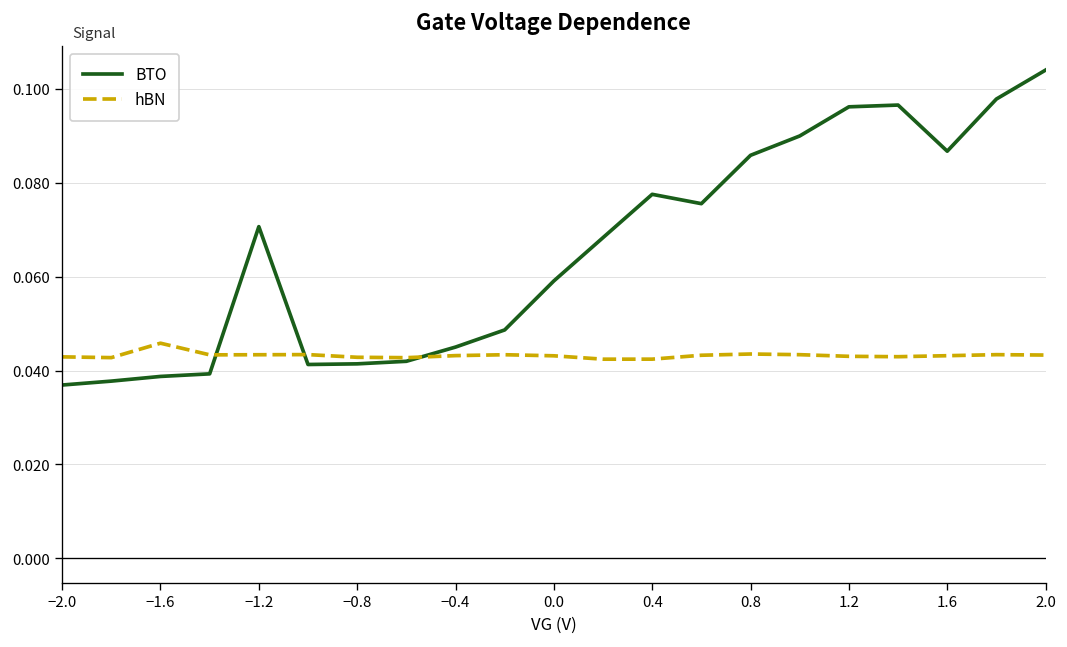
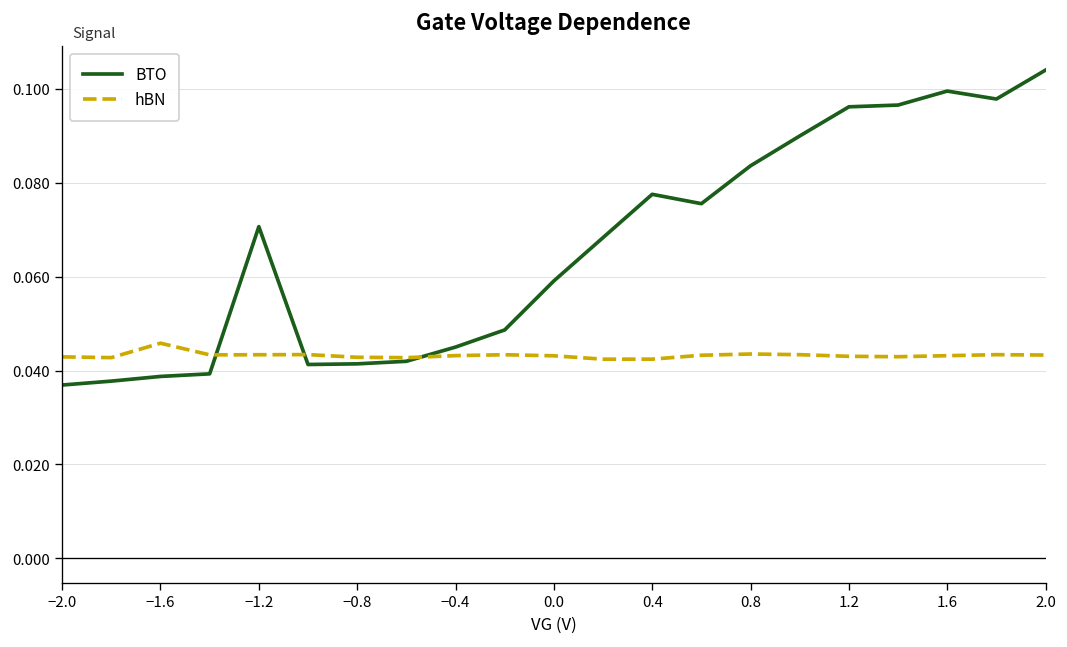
BTO, 0.8: 0.086 -> 0.084
BTO, 1.6: 0.087 -> 0.100
